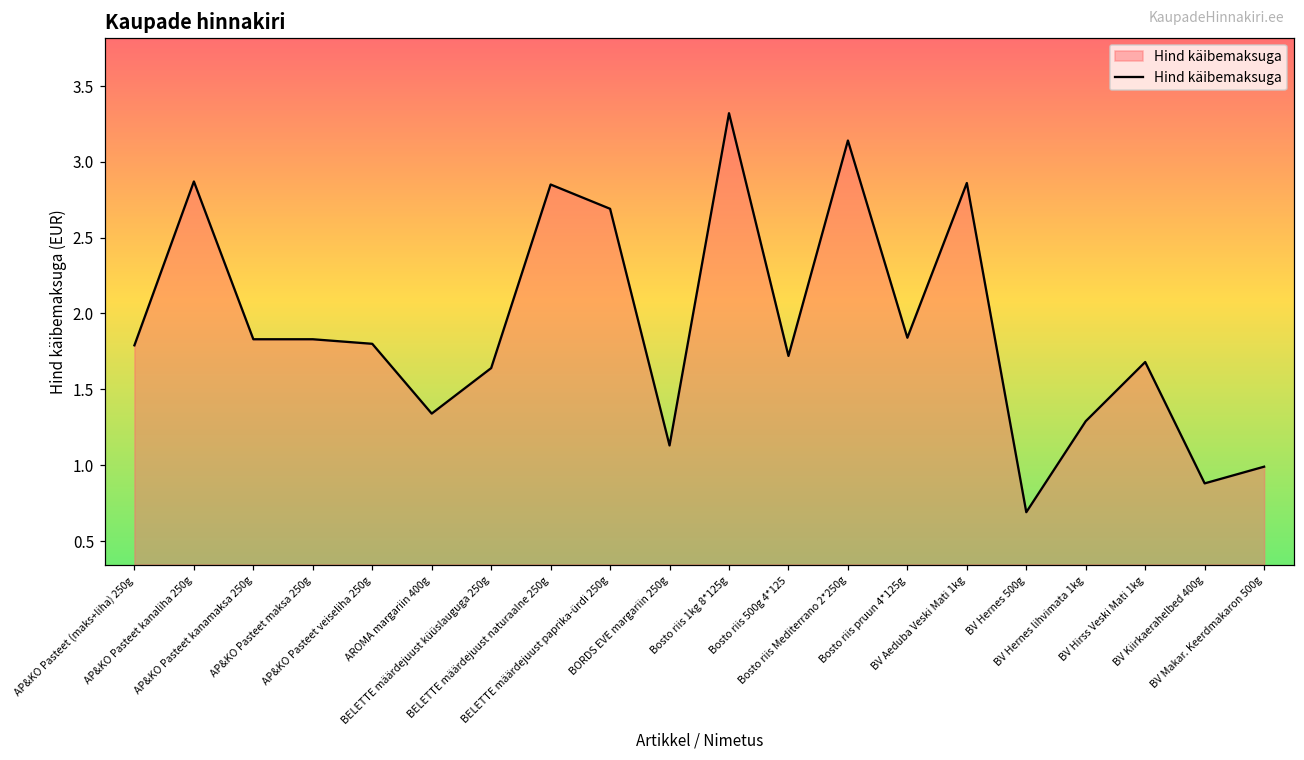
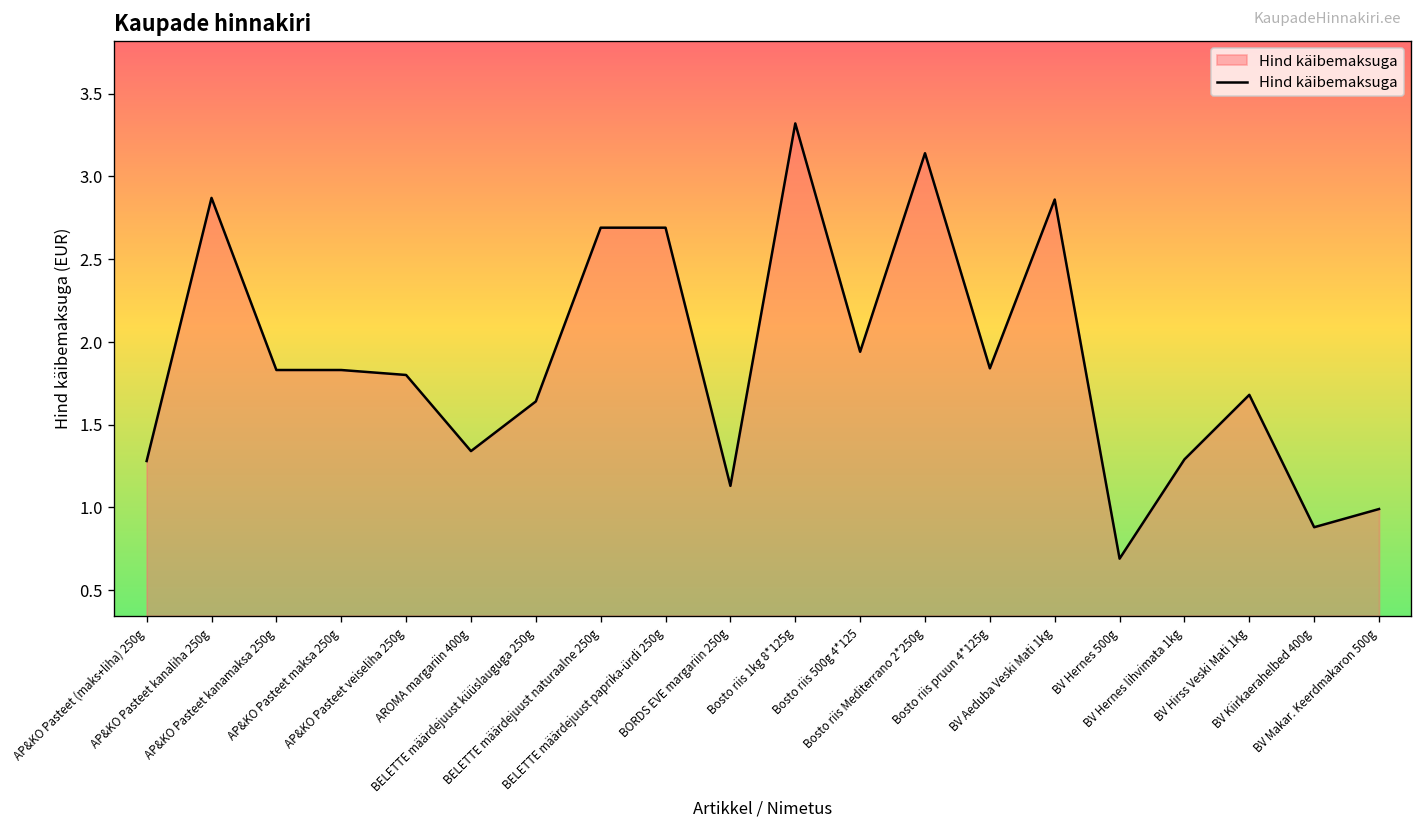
AP&KO Pasteet (maks+liha) 250g: 1.79 -> 1.28
BELETTE määrdejuust naturaalne 250g: 2.85 -> 2.69
Bosto riis 500g 4*125: 1.72 -> 1.94
